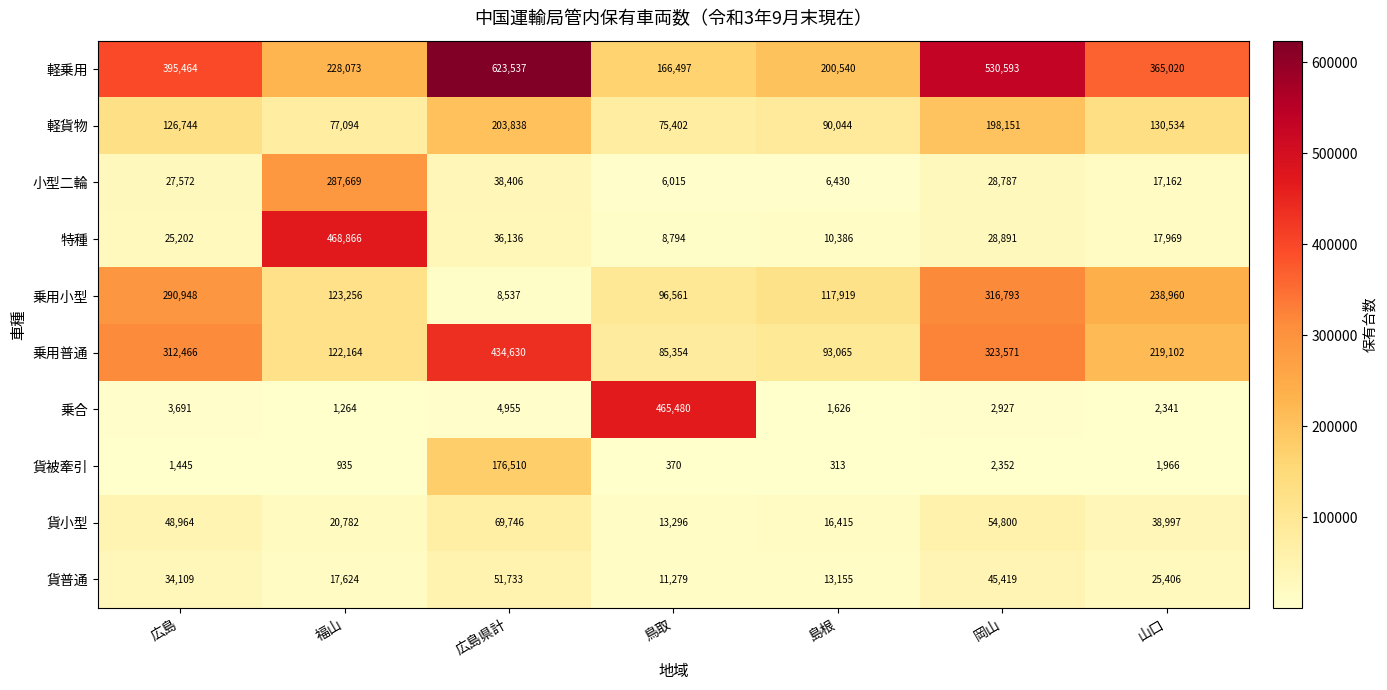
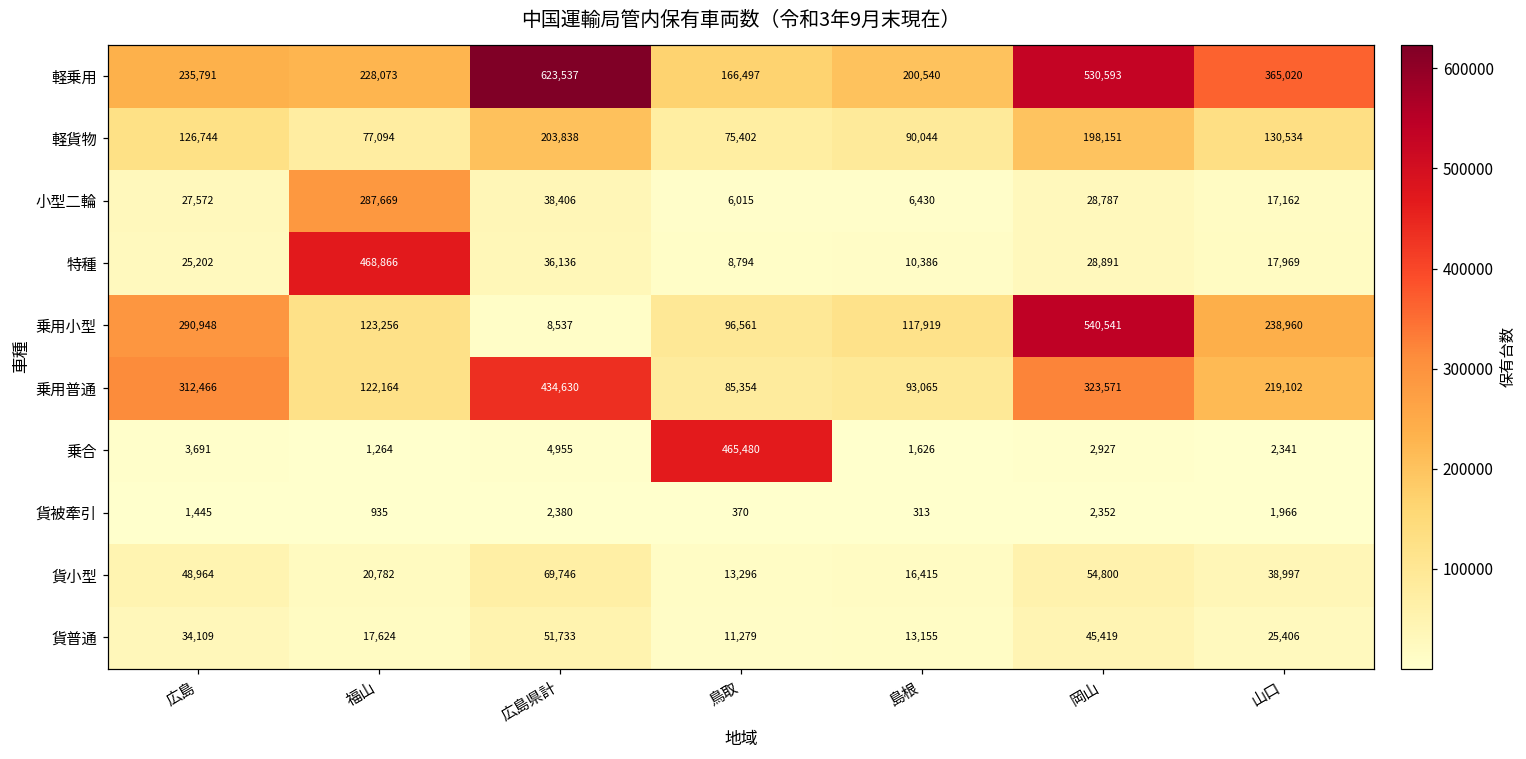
軽乗用, 広島: 395,464 -> 235,791
乗用小型, 岡山: 316,793 -> 540,541
貨被牽引, 広島県計: 176,510 -> 2,380
